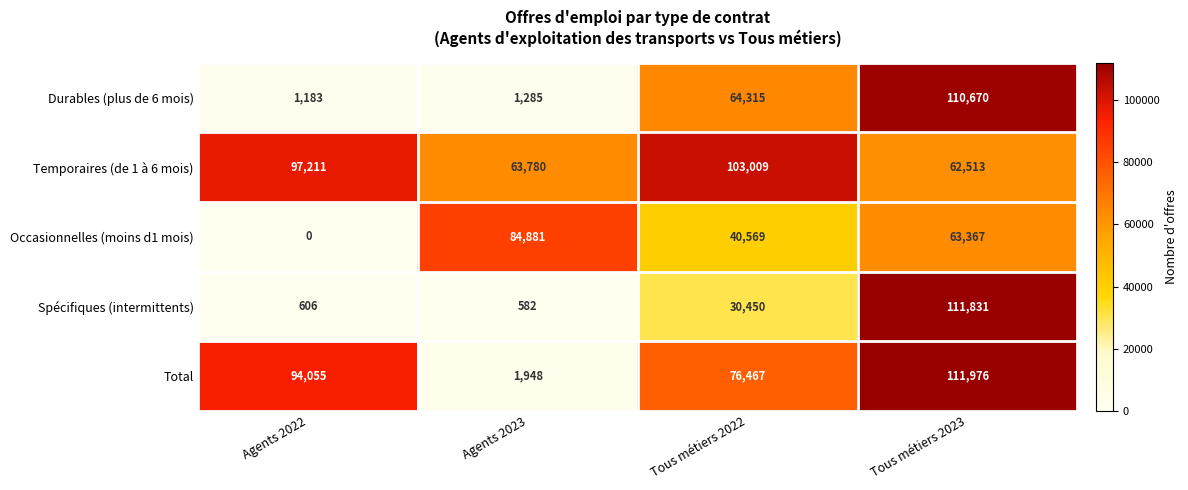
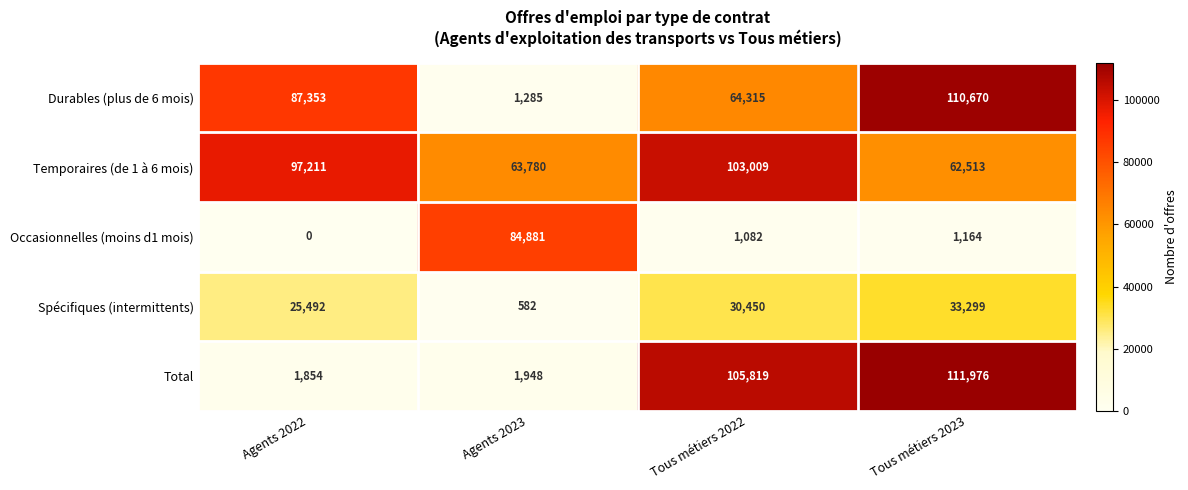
Durables (plus de 6 mois), Agents 2022: 1,183 -> 87,353
Occasionnelles (moins d1 mois), Tous métiers 2022: 40,569 -> 1,082
Occasionnelles (moins d1 mois), Tous métiers 2023: 63,367 -> 1,164
Spécifiques (intermittents), Agents 2022: 606 -> 25,492
Spécifiques (intermittents), Tous métiers 2023: 111,831 -> 33,299
Total, Agents 2022: 94,055 -> 1,854
Total, Tous métiers 2022: 76,467 -> 105,819
